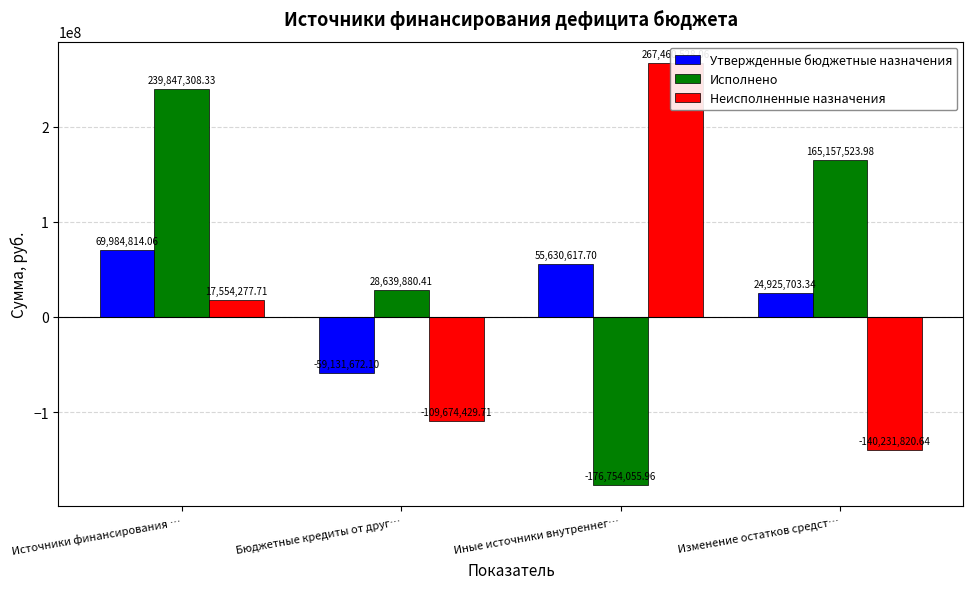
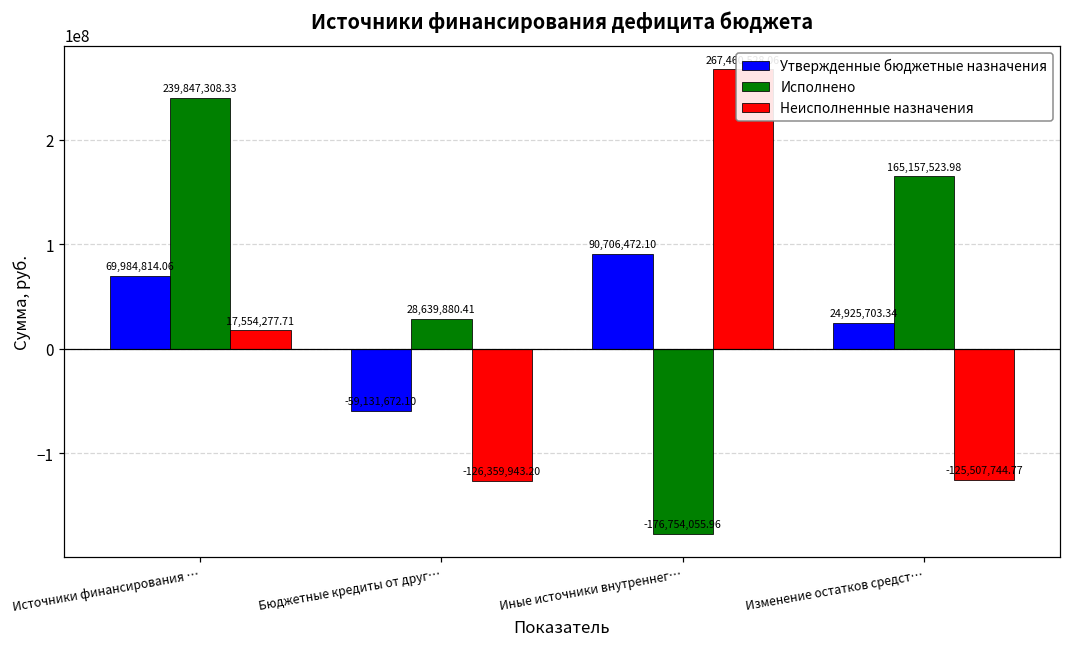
Неисполненные назначения, Бюджетные кредиты от друг…: -109,674,429.71 -> -126,359,943.20
Утвержденные бюджетные назначения, Иные источники внутреннег…: 55,630,617.70 -> 90,706,472.10
Неисполненные назначения, Изменение остатков средст…: -140,231,820.64 -> -125,507,744.77
